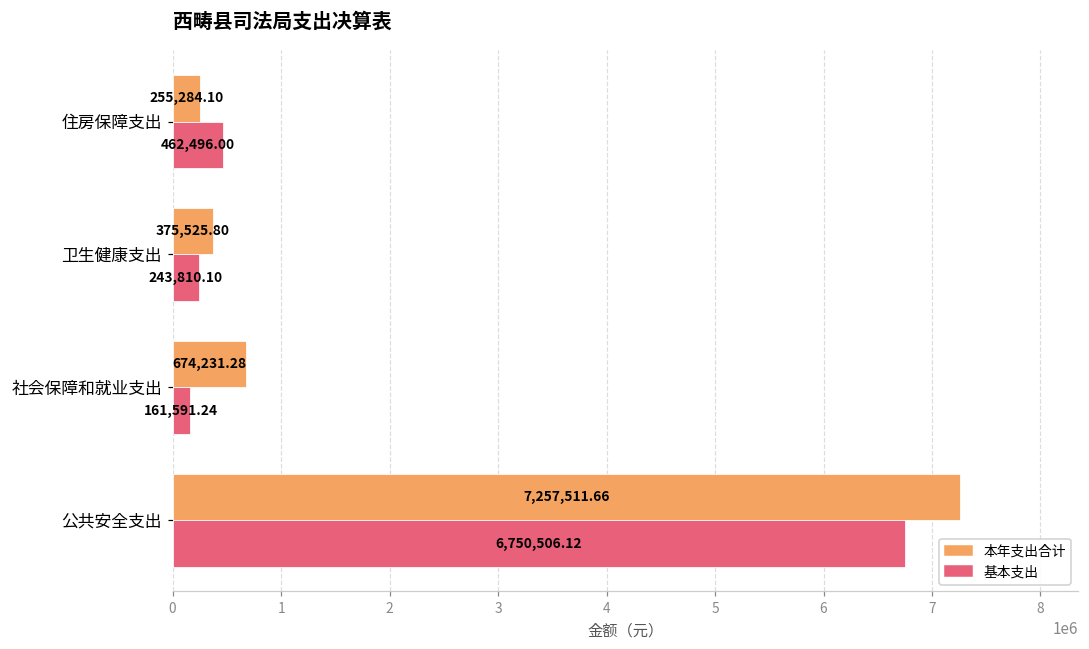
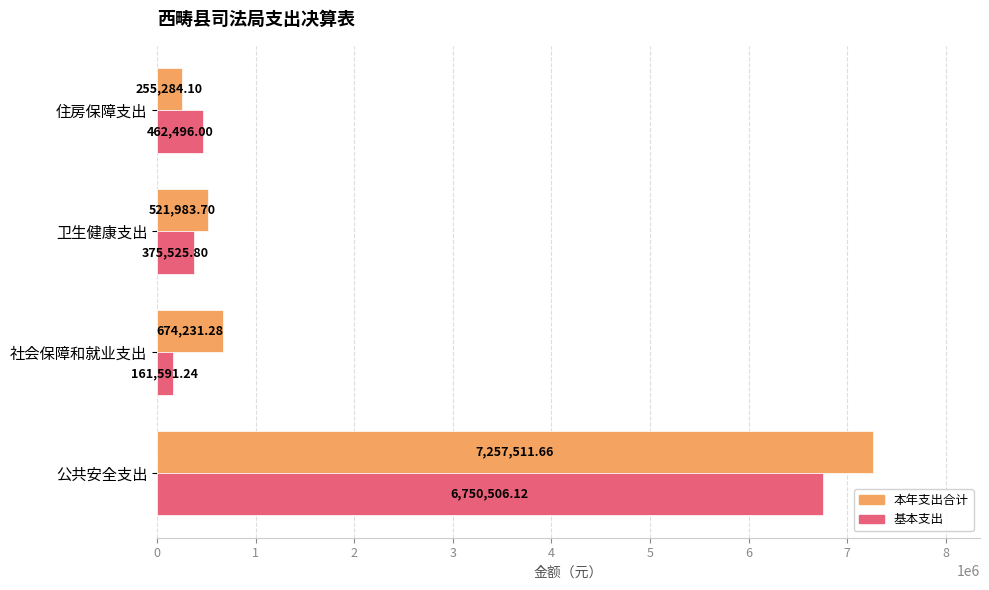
本年支出合计, 卫生健康支出: 375,525.80 -> 521,983.70
基本支出, 卫生健康支出: 243,810.10 -> 375,525.80
